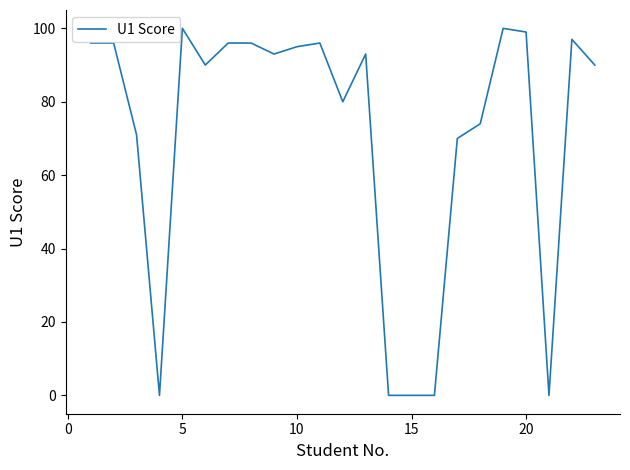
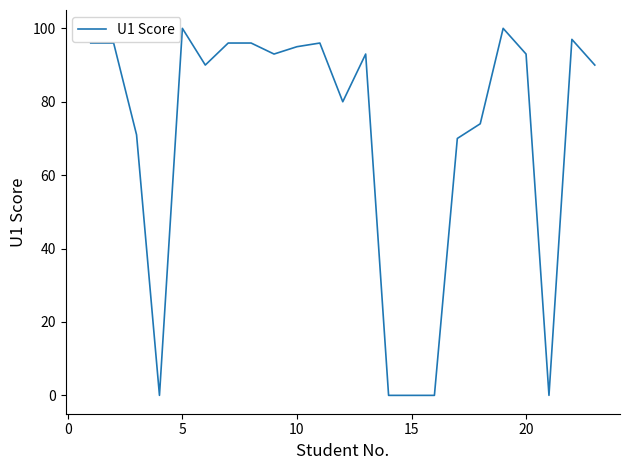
20: 99 -> 93
